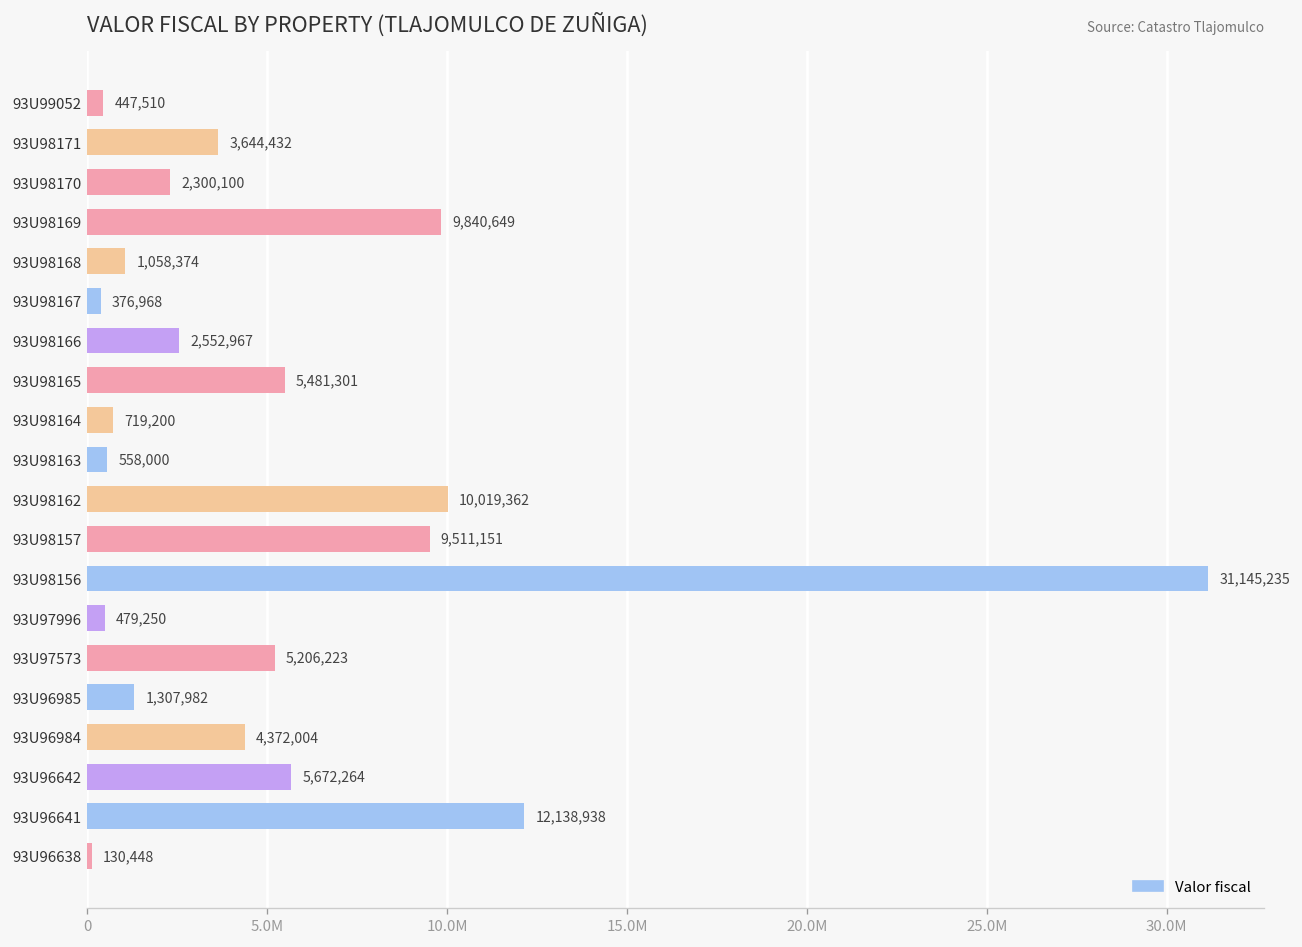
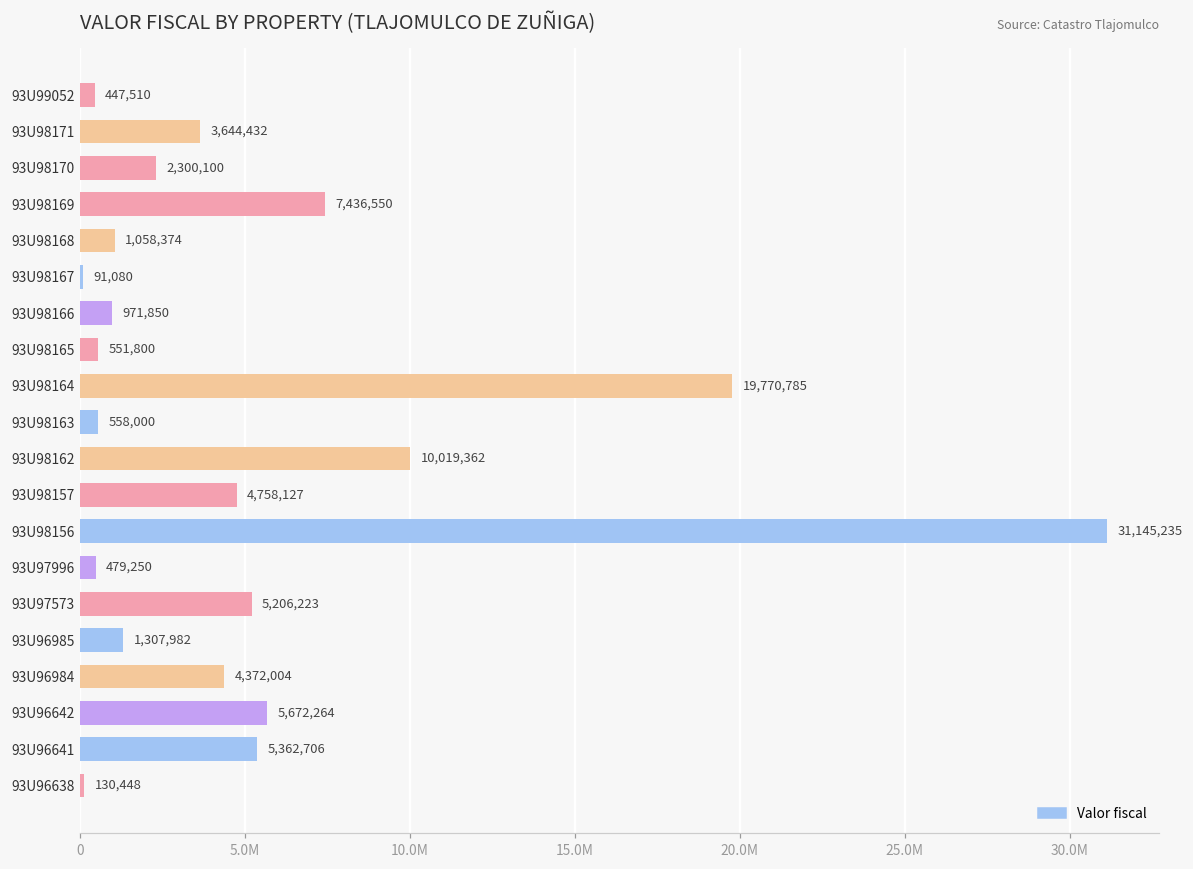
93U98169: 9,840,649 -> 7,436,550
93U98167: 376,968 -> 91,080
93U98166: 2,552,967 -> 971,850
93U98165: 5,481,301 -> 551,800
93U98164: 719,200 -> 19,770,785
93U98157: 9,511,151 -> 4,758,127
93U96641: 12,138,938 -> 5,362,706
